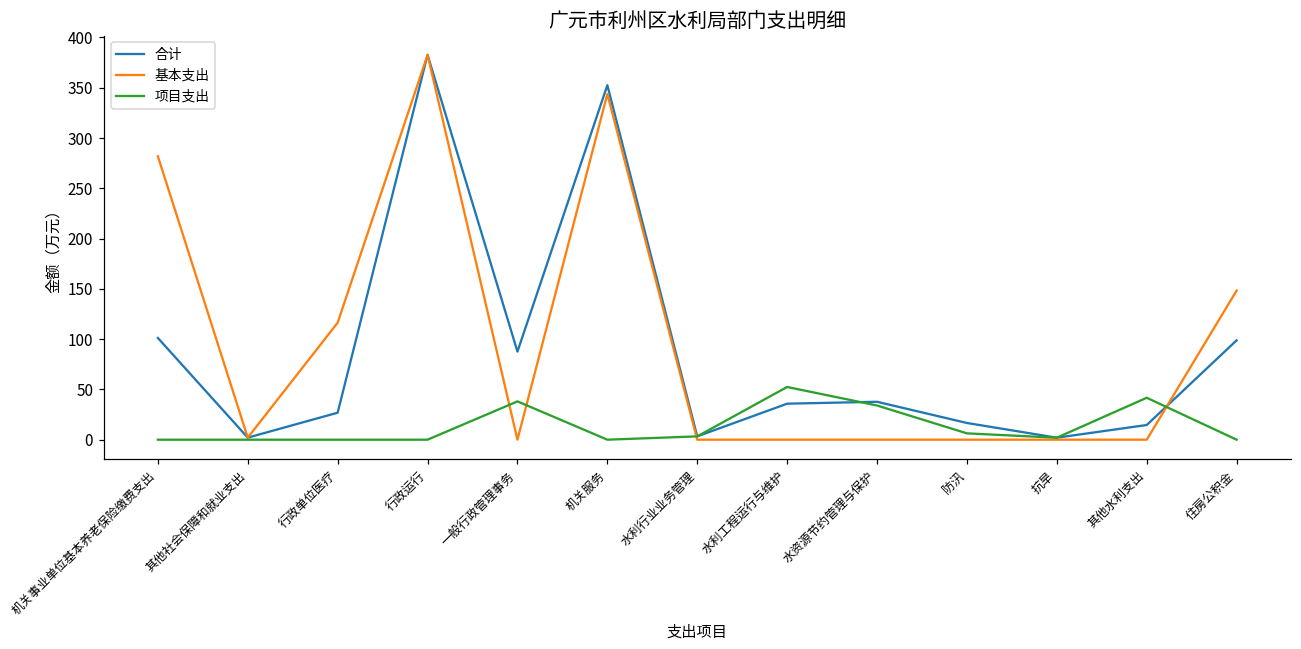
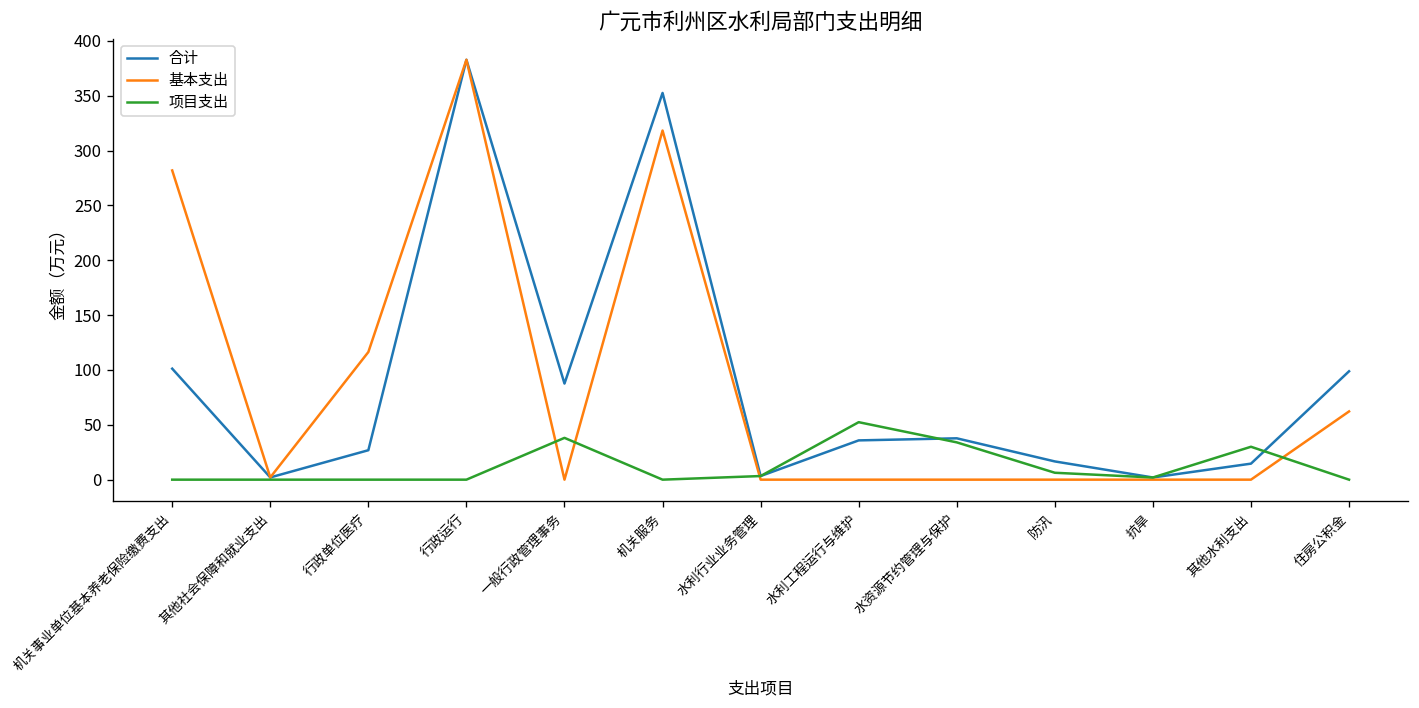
基本支出, 机关服务: 340 -> 320
项目支出, 其他水利支出: 40 -> 30
基本支出, 住房公积金: 150 -> 60
